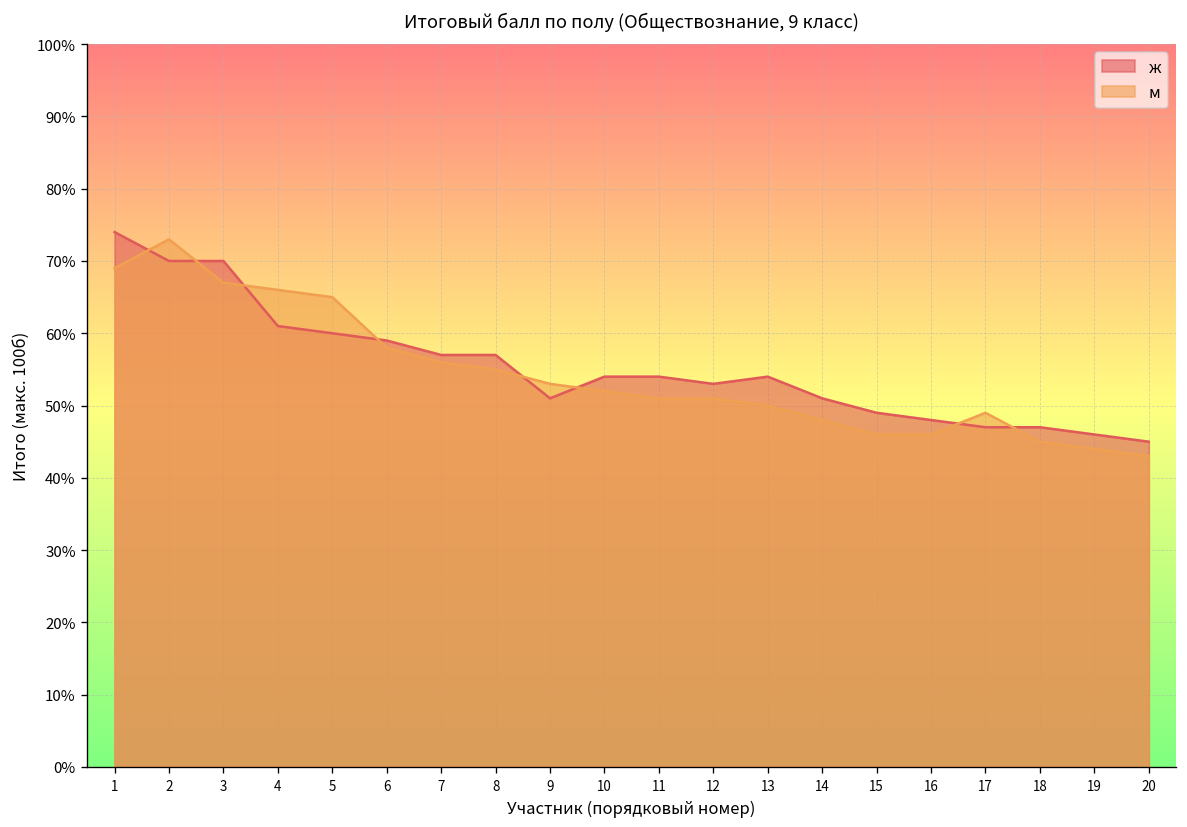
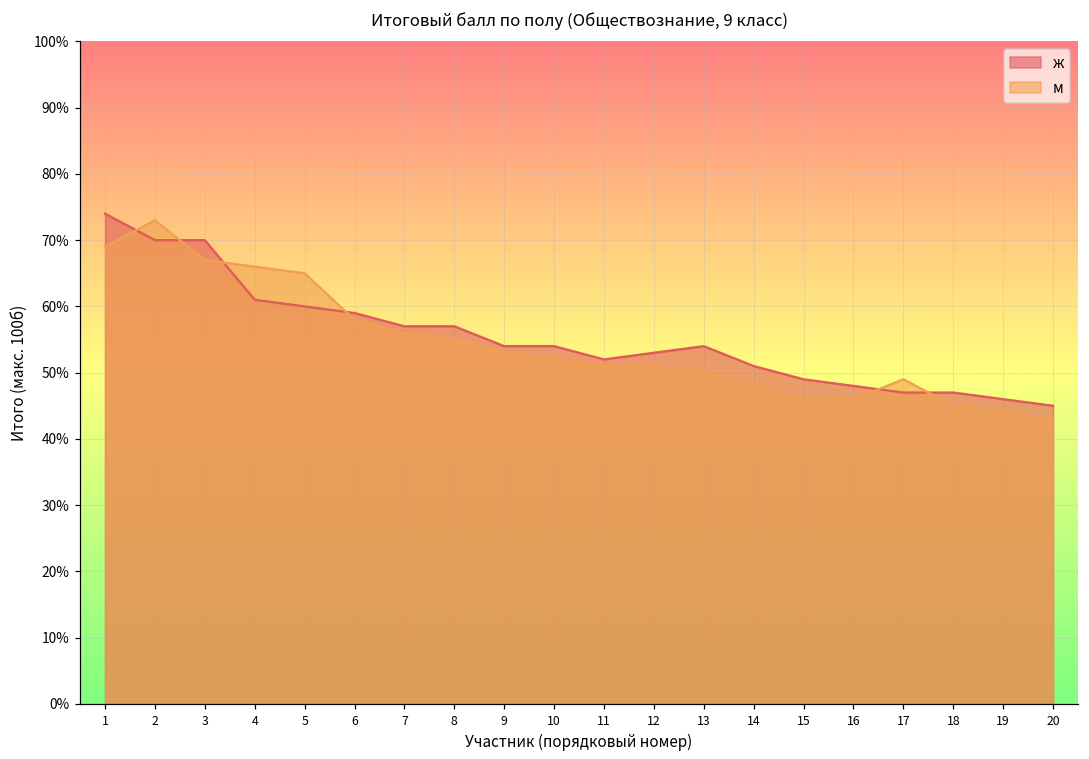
ж, 9: 51% -> 54%
ж, 11: 54% -> 52%
